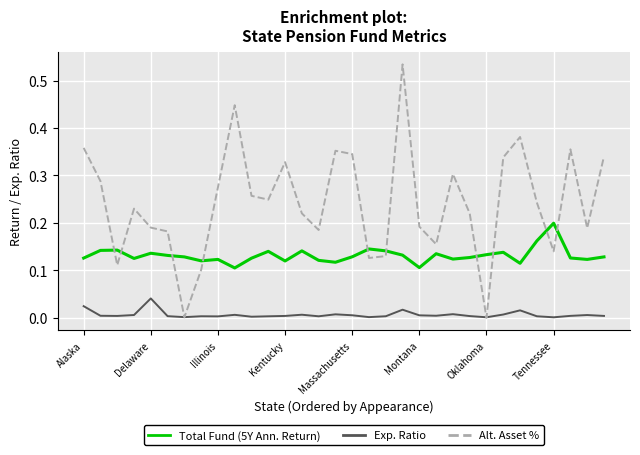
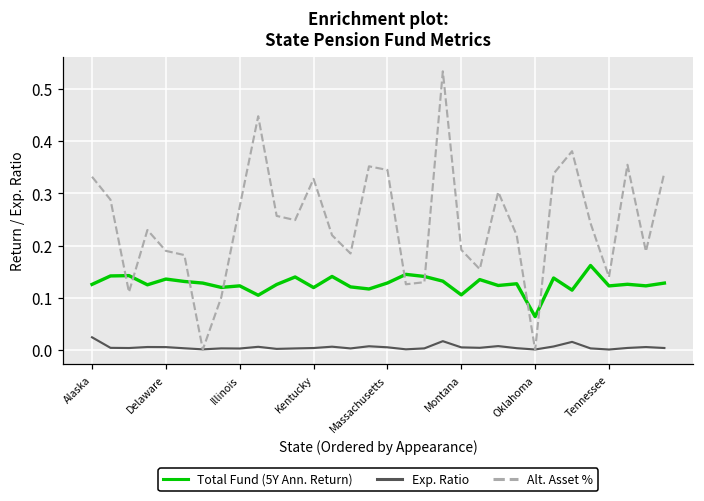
Alt. Asset %, Alaska: 0.36 -> 0.33
Exp. Ratio, Delaware: 0.04 -> 0.01
Total Fund (5Y Ann. Return), Oklahoma: 0.13 -> 0.06
Total Fund (5Y Ann. Return), Tennessee: 0.20 -> 0.12
